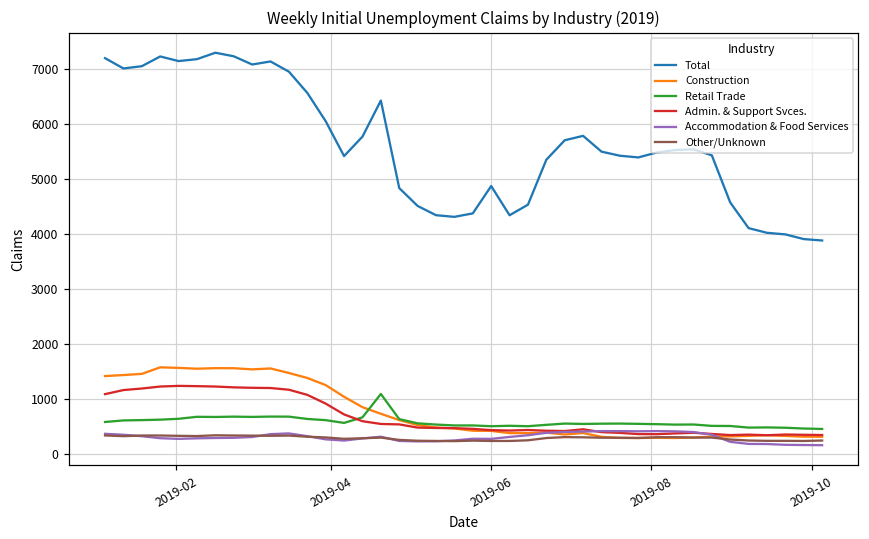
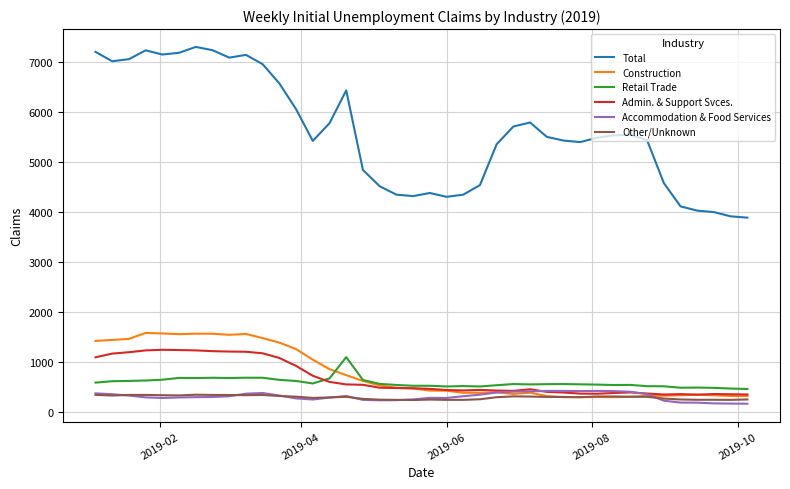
Total, 2019-06: 4900 -> 4300
